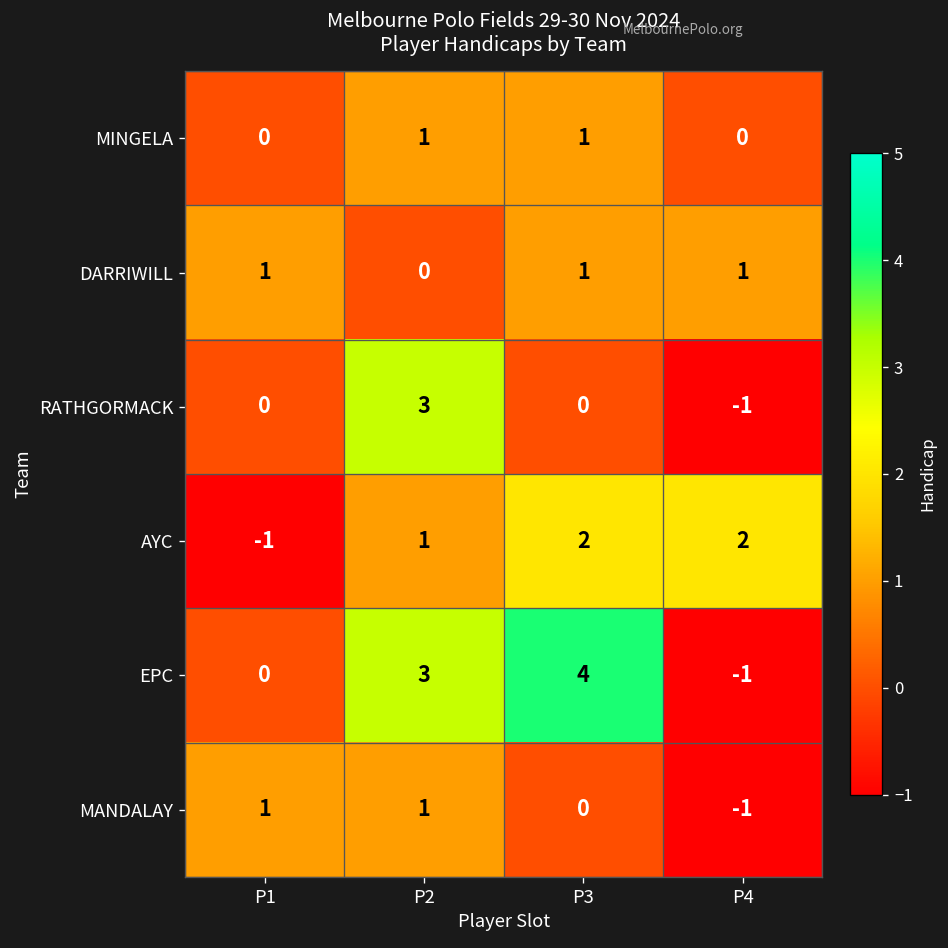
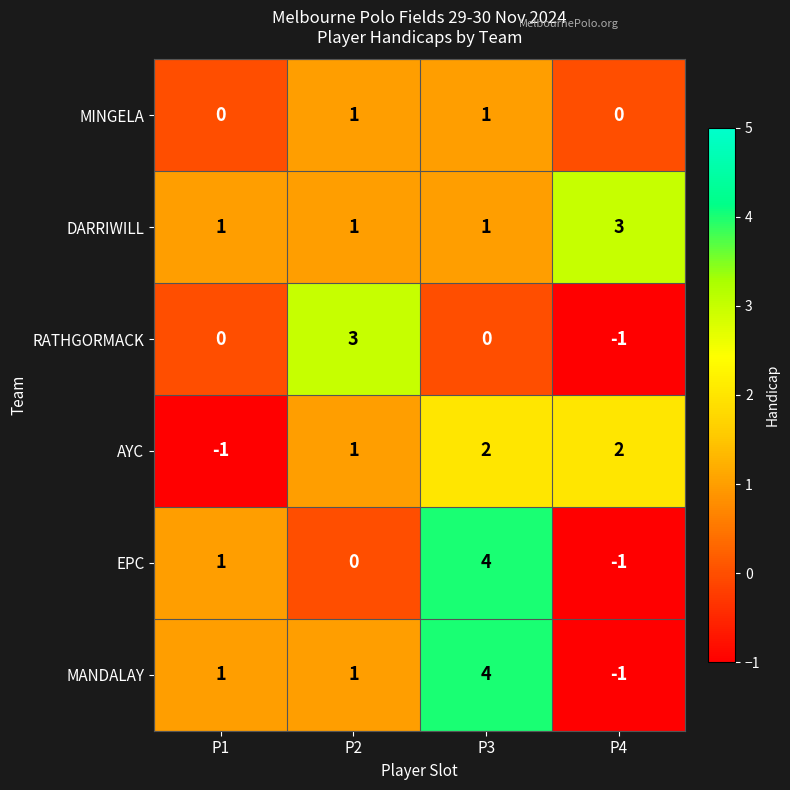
DARRIWILL, P2: 0 -> 1
DARRIWILL, P4: 1 -> 3
EPC, P1: 0 -> 1
EPC, P2: 3 -> 0
MANDALAY, P3: 0 -> 4
